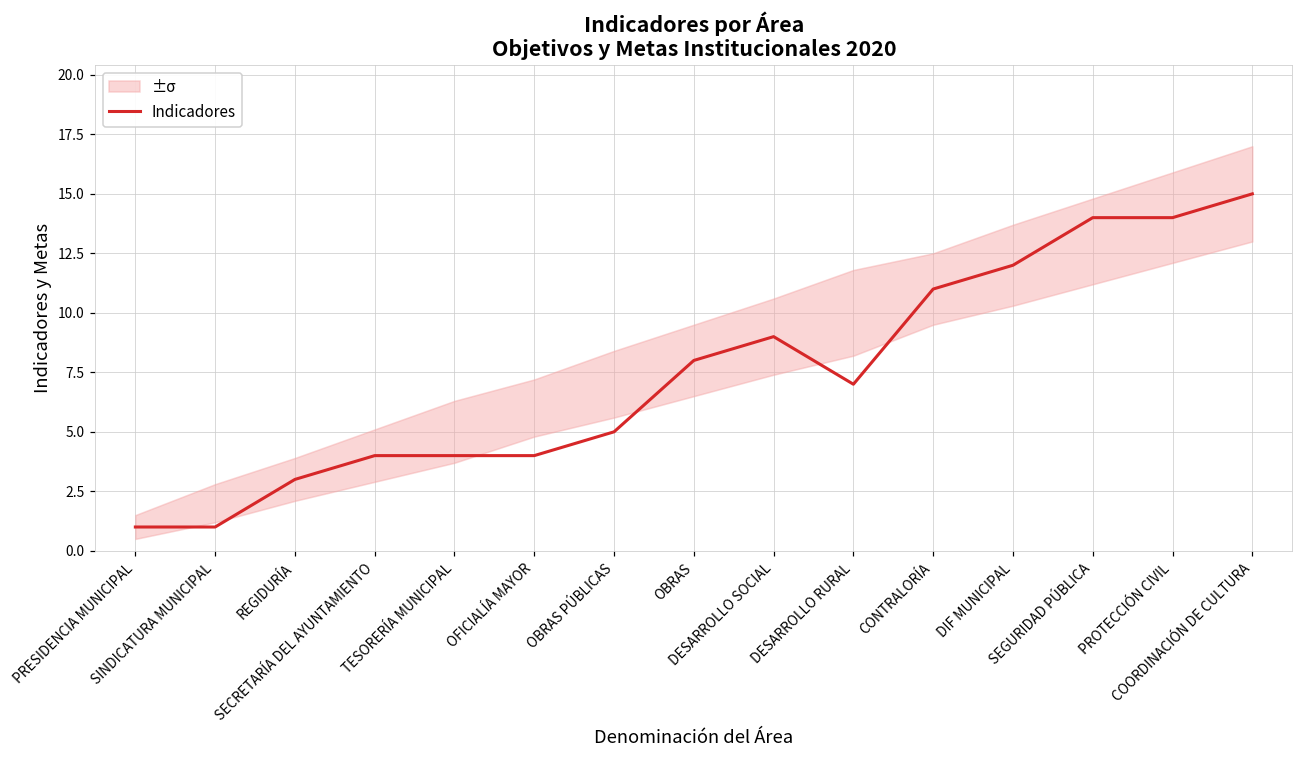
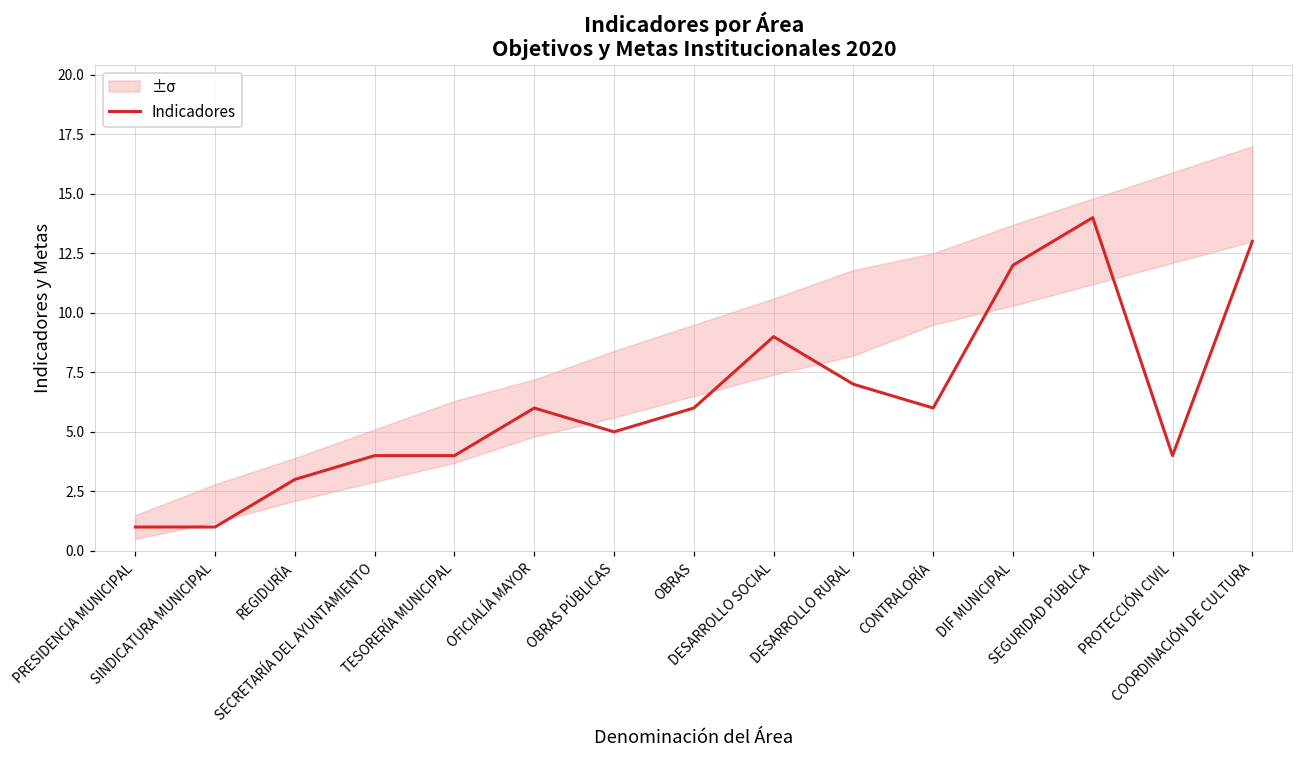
Indicadores, OFICIALÍA MAYOR: 4 -> 6
Indicadores, OBRAS: 8 -> 6
Indicadores, CONTRALORÍA: 11 -> 6
Indicadores, PROTECCIÓN CIVIL: 14 -> 4
Indicadores, COORDINACIÓN DE CULTURA: 15 -> 13
